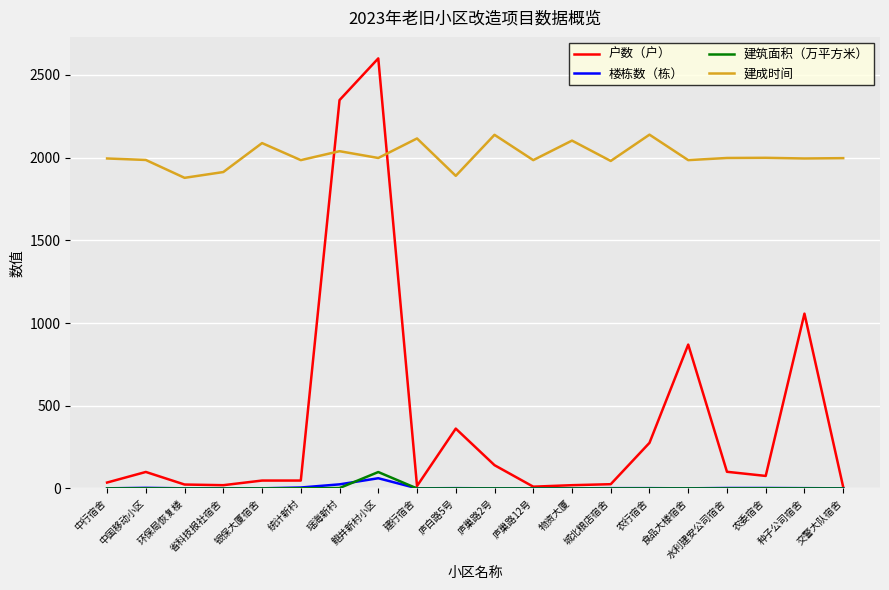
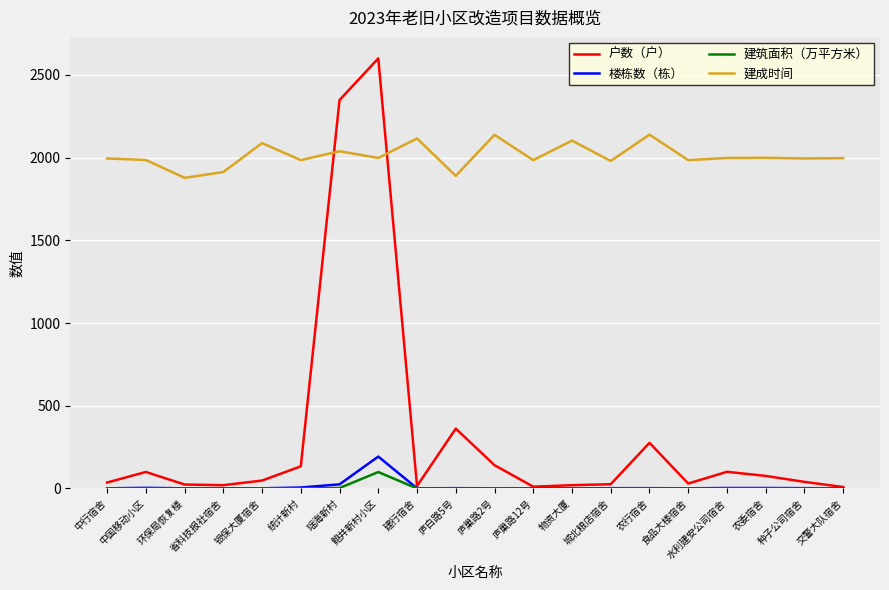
户数（户）, 统计新村: 50 -> 130
楼栋数（栋）, 鲍井新村小区: 60 -> 190
户数（户）, 食品大楼宿舍: 870 -> 30
户数（户）, 种子公司宿舍: 1060 -> 40
